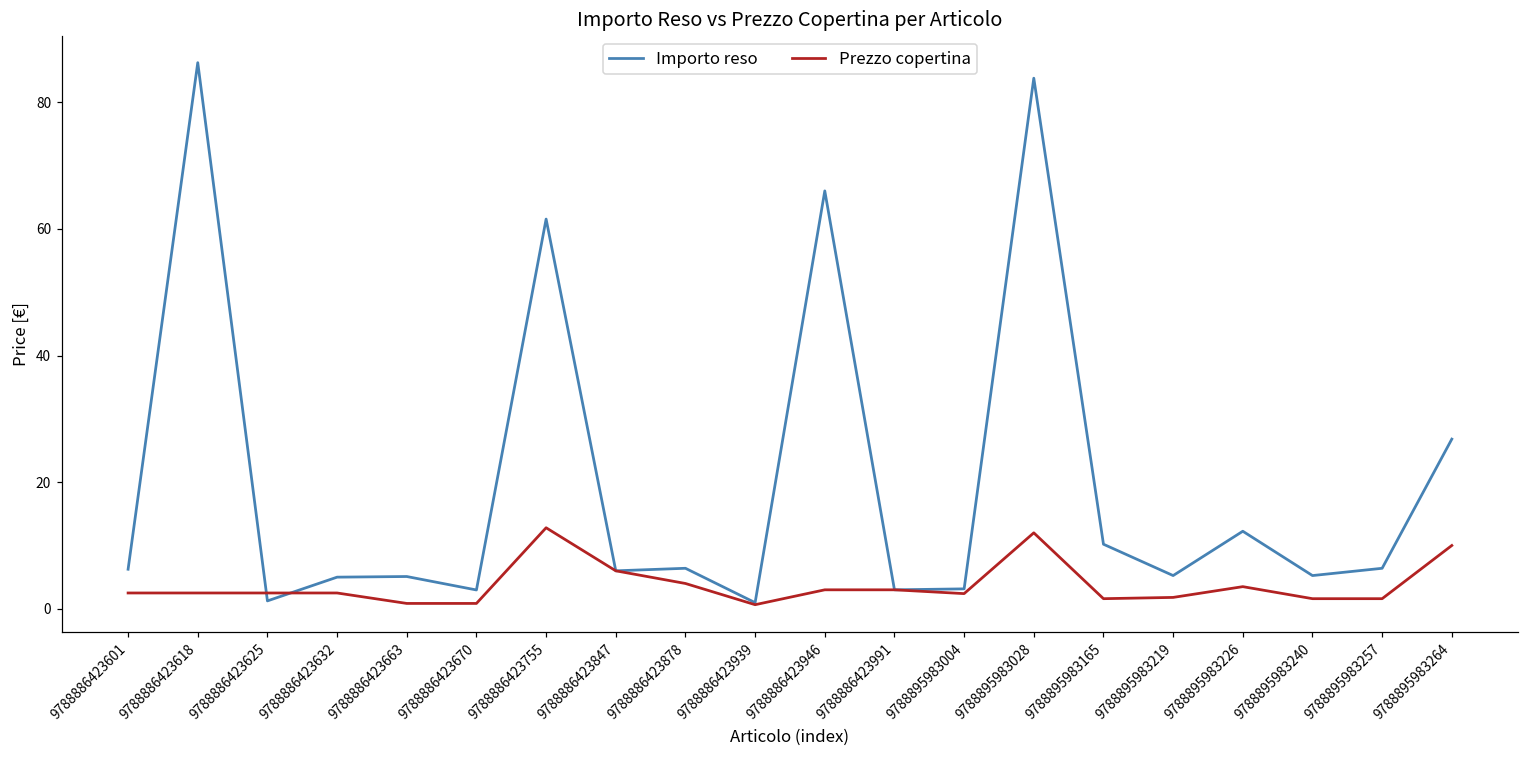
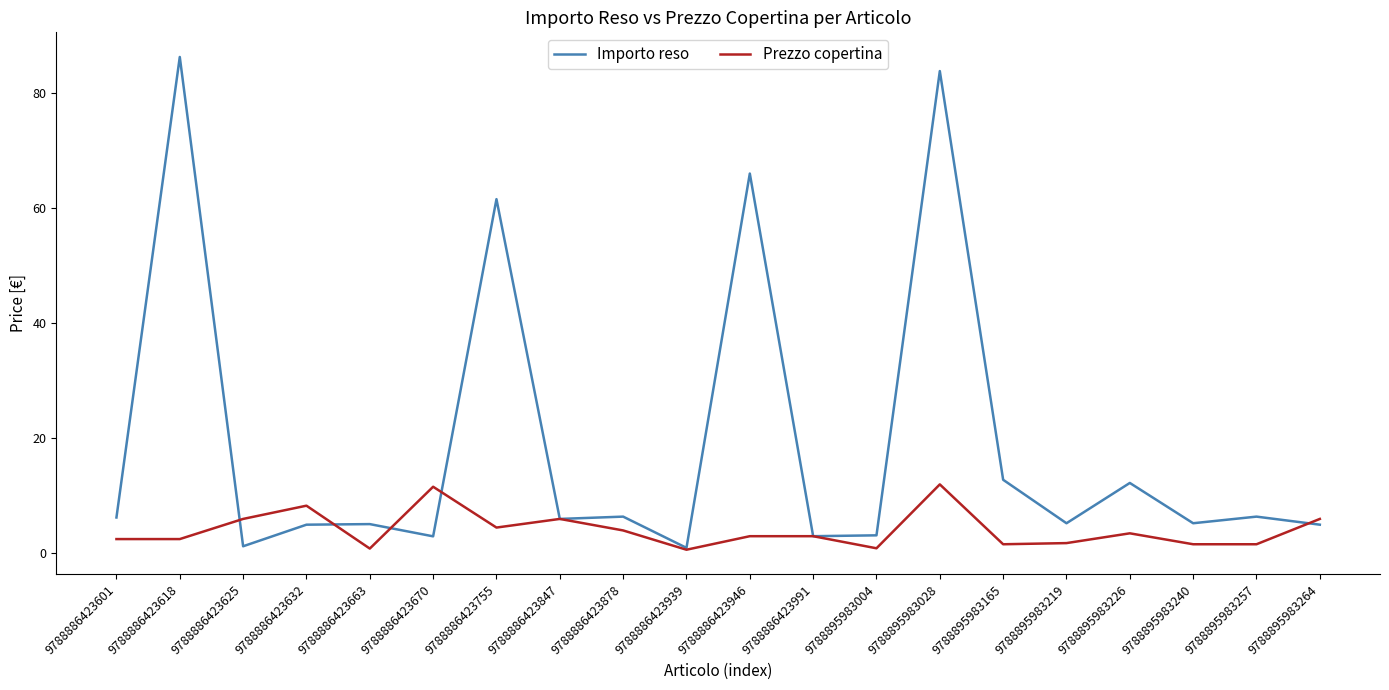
Prezzo copertina, 9788886423625: 3 -> 6
Prezzo copertina, 9788886423632: 3 -> 8
Prezzo copertina, 9788886423670: 1 -> 12
Prezzo copertina, 9788886423755: 13 -> 5
Prezzo copertina, 9788895983004: 2 -> 1
Importo reso, 9788895983165: 10 -> 13
Importo reso, 9788895983264: 27 -> 5
Prezzo copertina, 9788895983264: 10 -> 6
